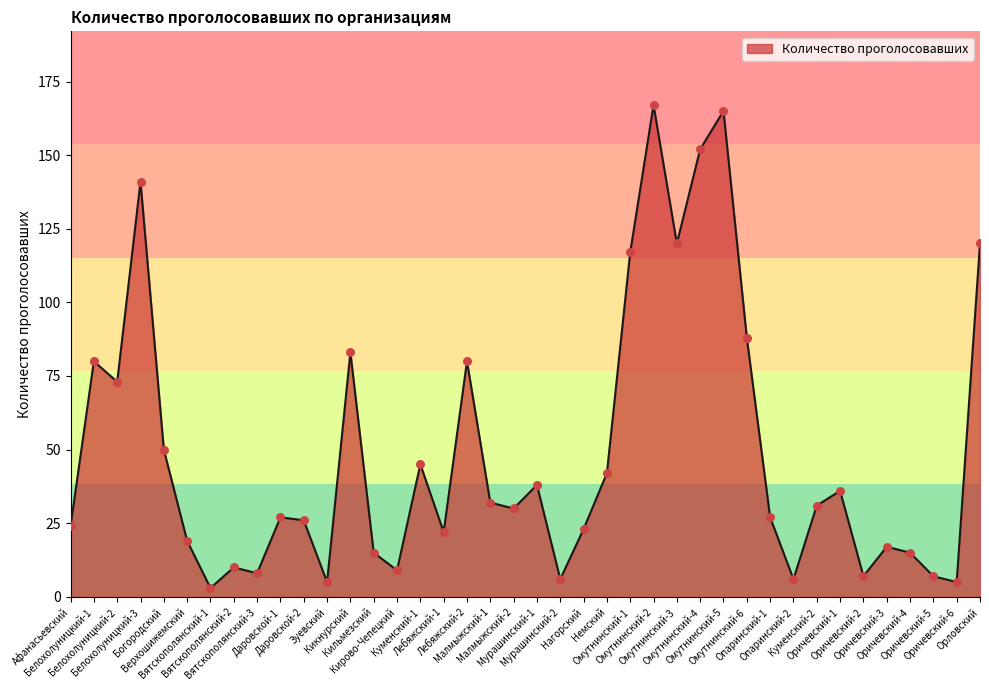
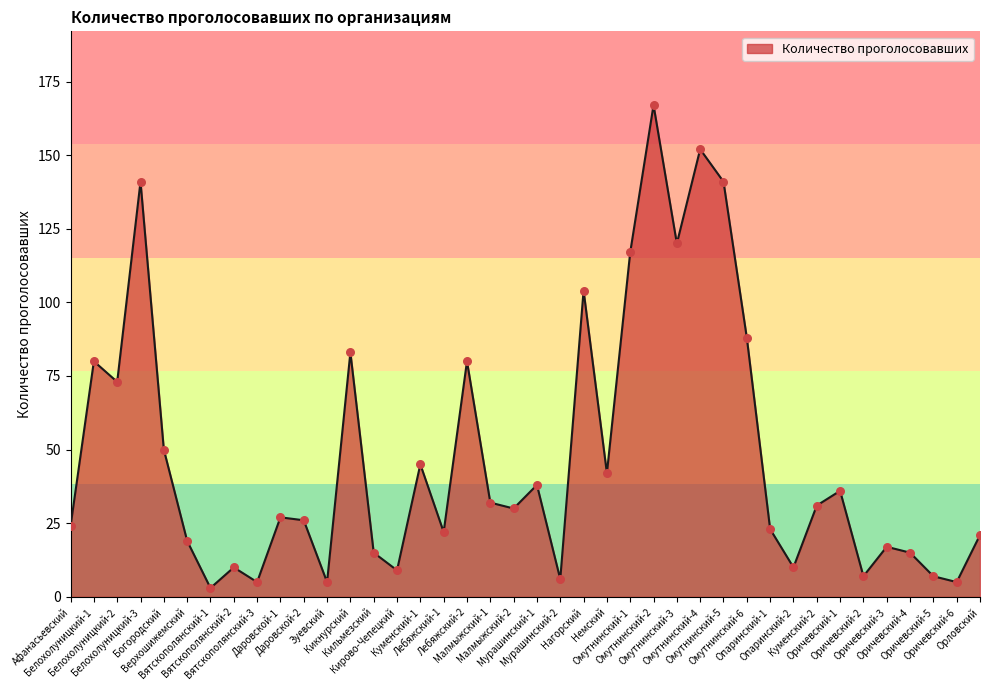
Вятскополянский-3: 8 -> 5
Нагорский: 23 -> 104
Омутнинский-5: 165 -> 141
Опаринский-1: 27 -> 23
Опаринский-2: 6 -> 10
Орловский: 120 -> 21
